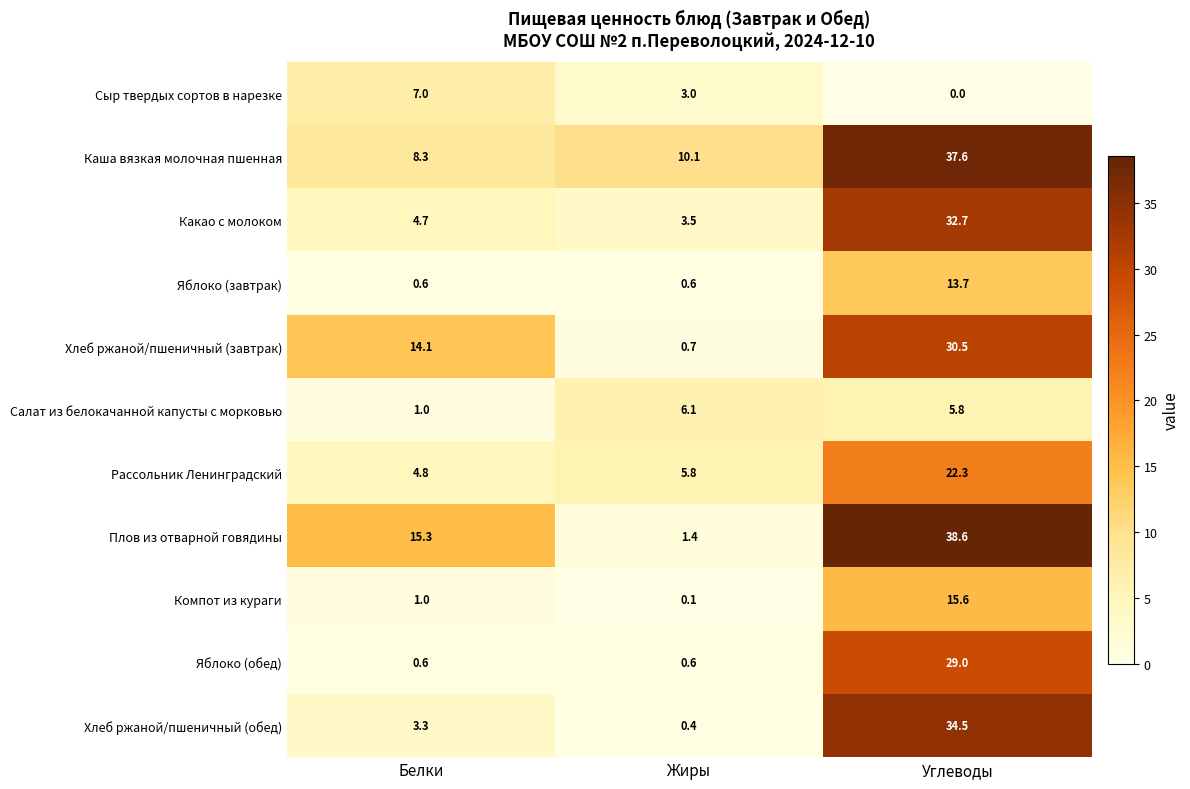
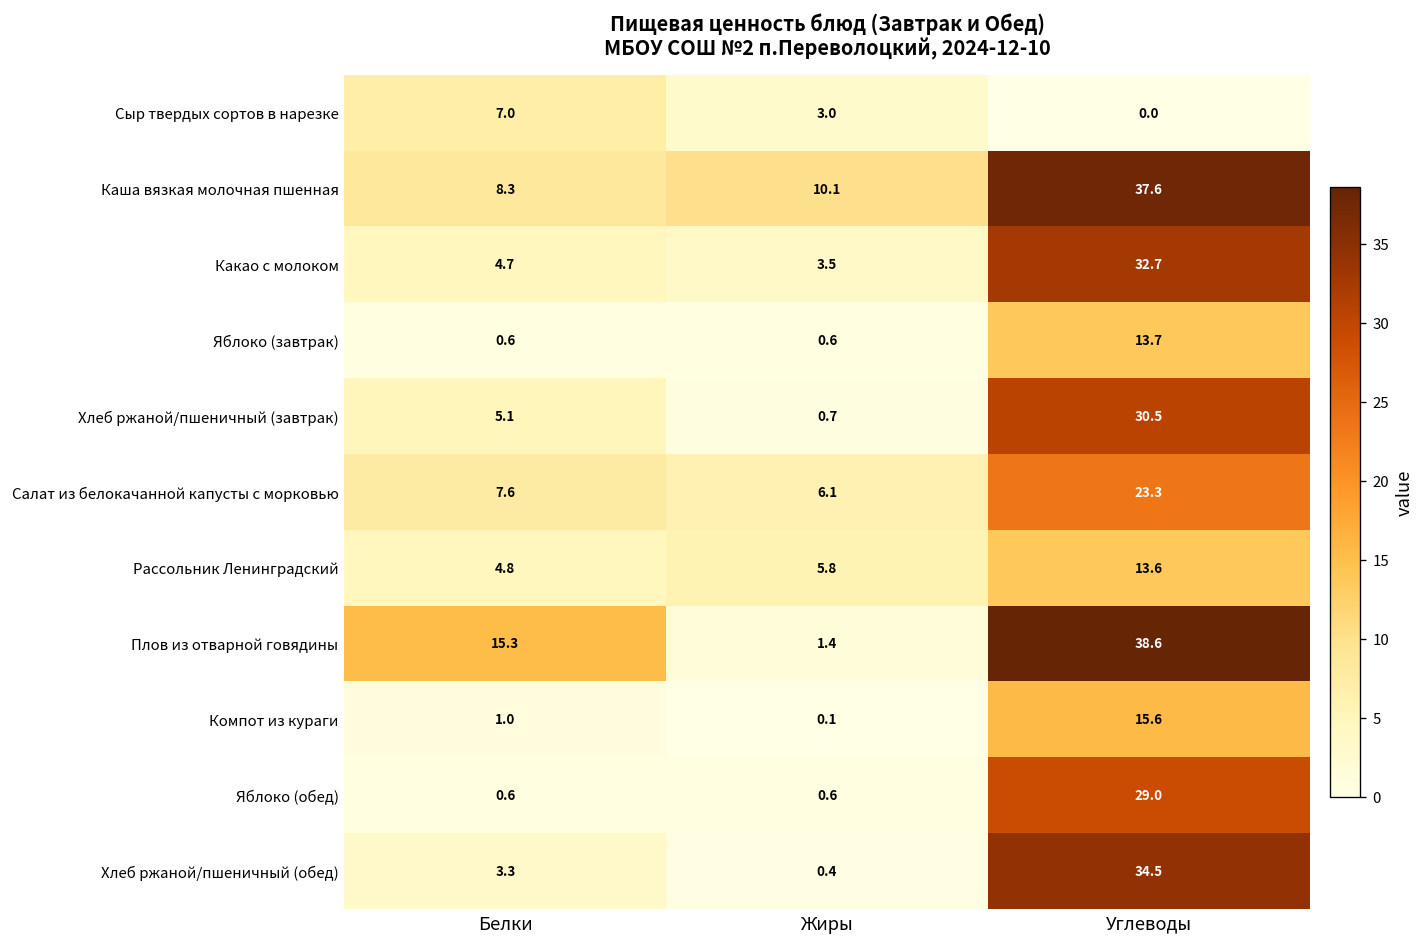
Хлеб ржаной/пшеничный (завтрак), Белки: 14.1 -> 5.1
Салат из белокачанной капусты с морковью, Белки: 1.0 -> 7.6
Салат из белокачанной капусты с морковью, Углеводы: 5.8 -> 23.3
Рассольник Ленинградский, Углеводы: 22.3 -> 13.6
